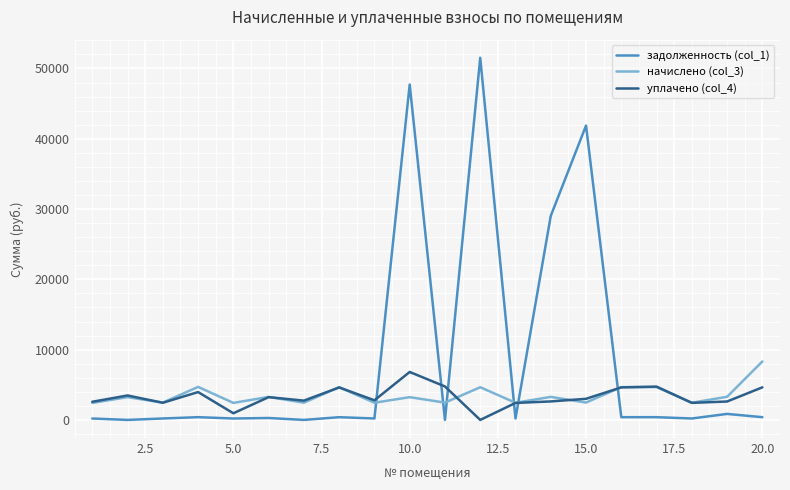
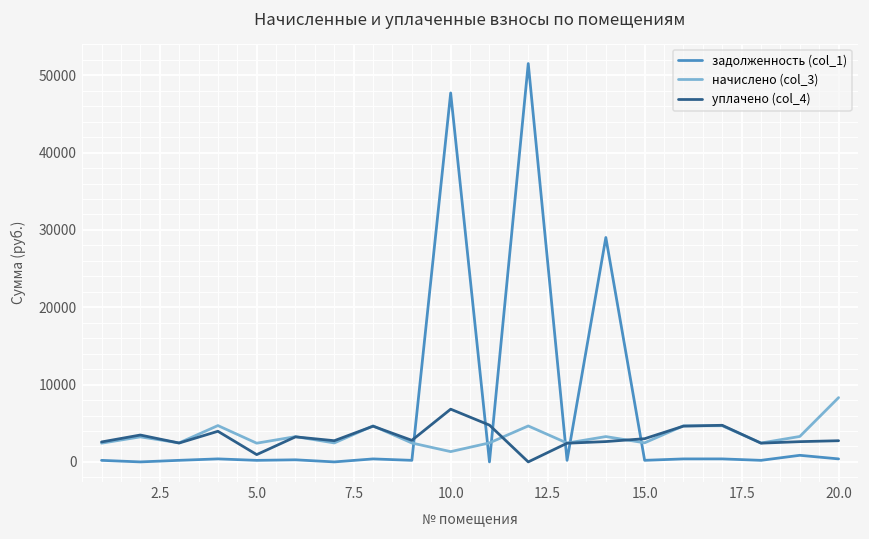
начислено (col_3), 10.0: 3000 -> 1000
задолженность (col_1), 15.0: 42000 -> 0
уплачено (col_4), 20.0: 5000 -> 3000
